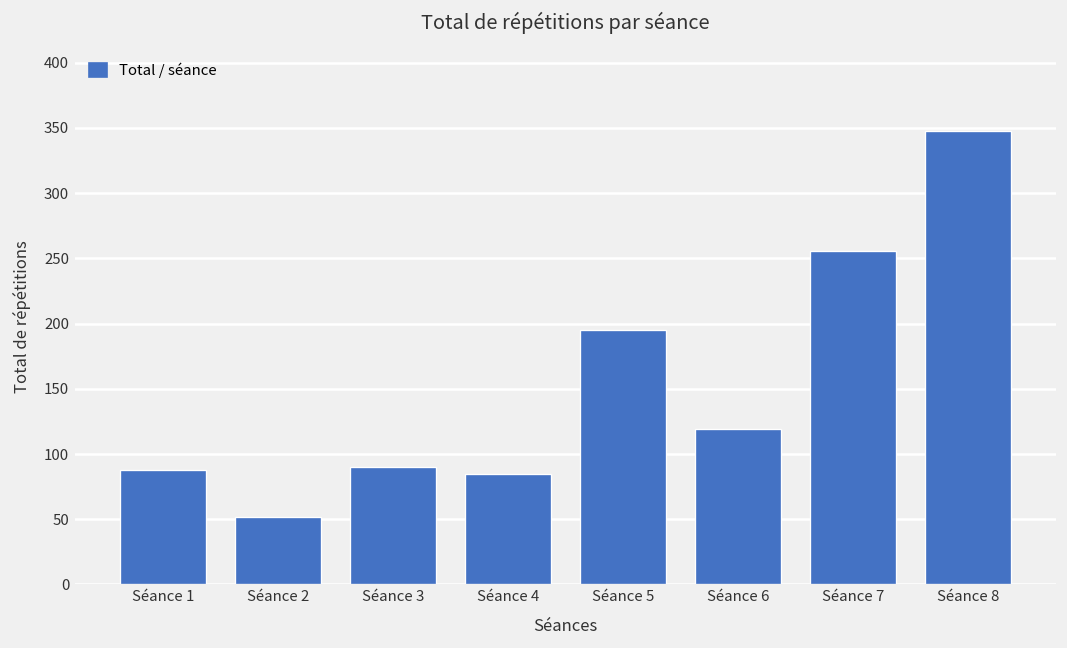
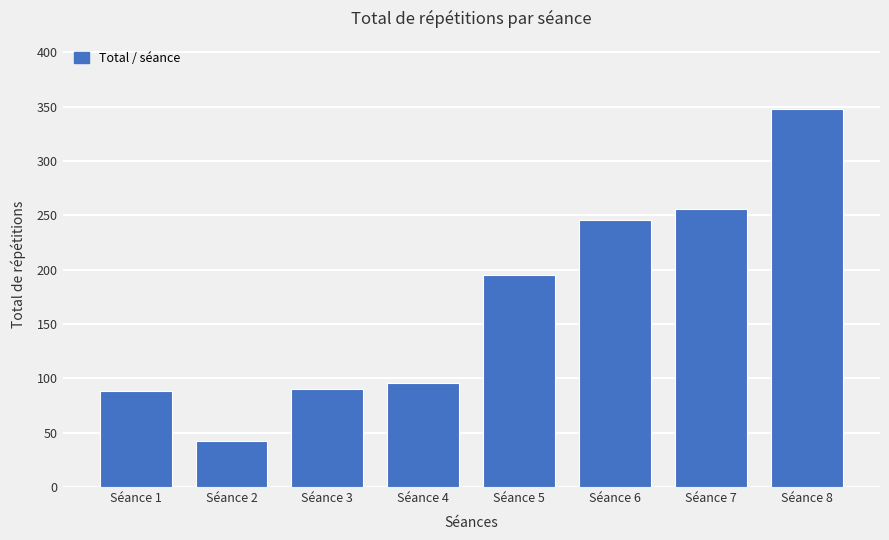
Séance 2: 52 -> 42
Séance 4: 85 -> 96
Séance 6: 119 -> 246
